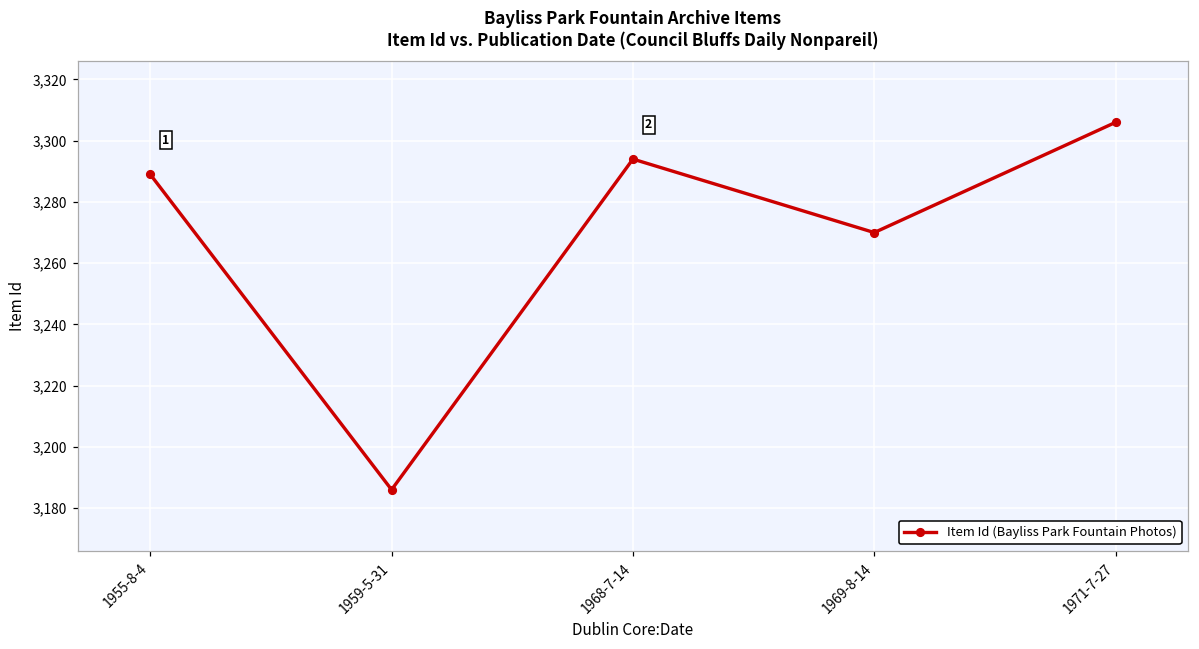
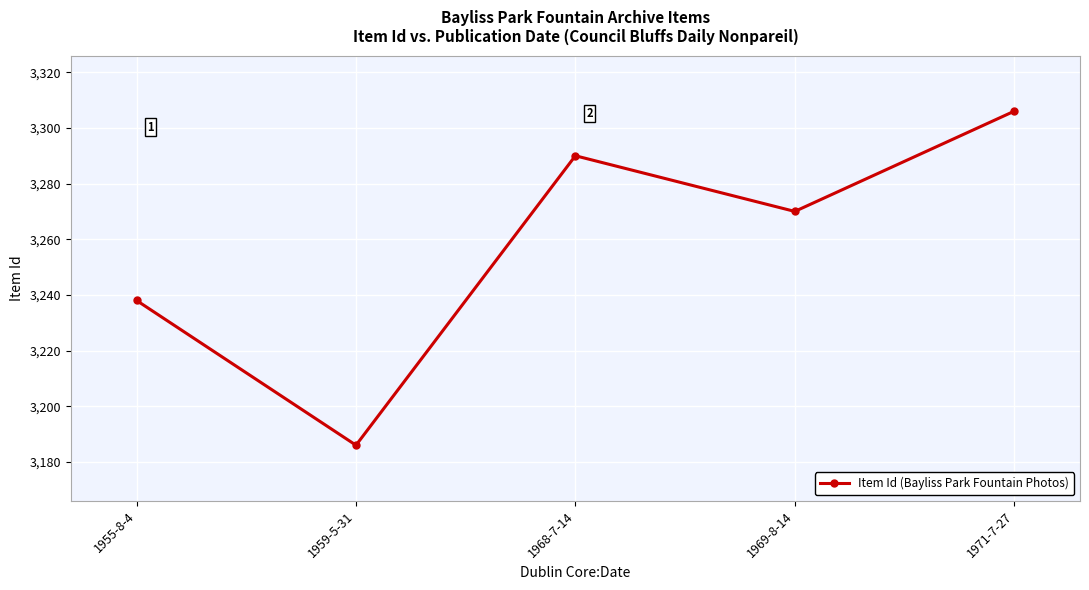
1955-8-4: 3,289 -> 3,238
1968-7-14: 3,294 -> 3,290
